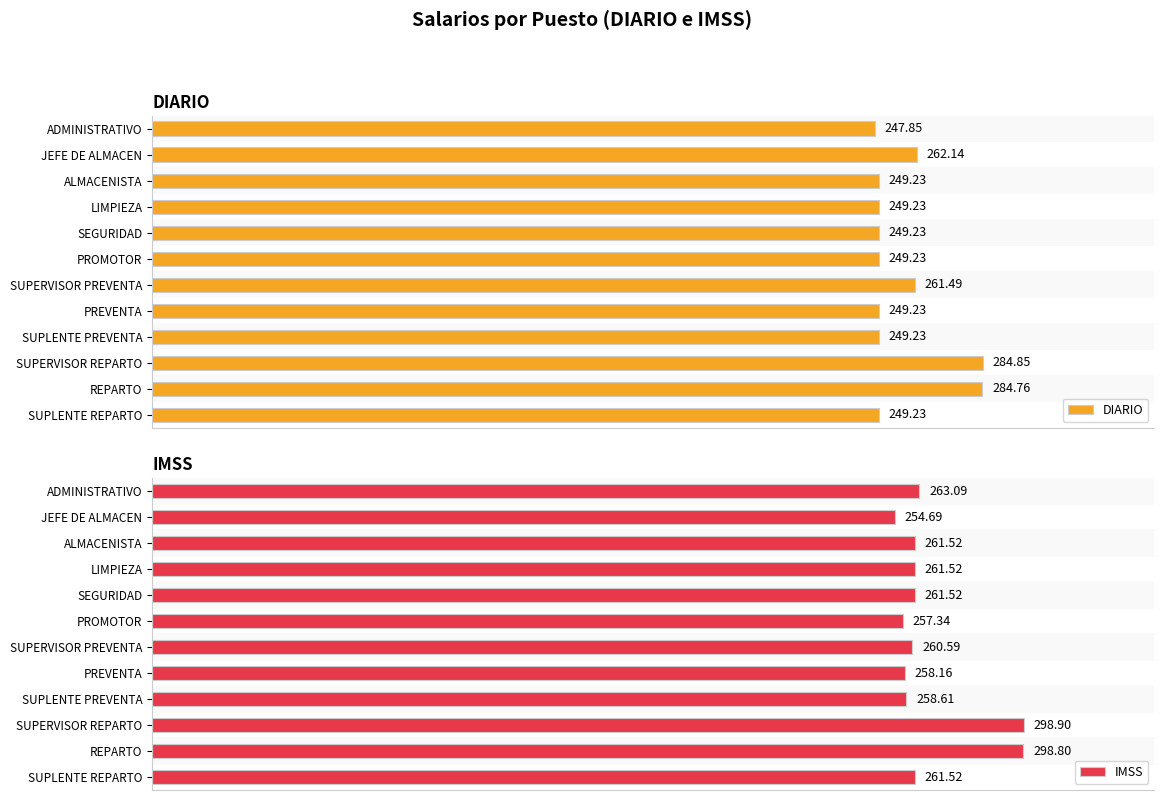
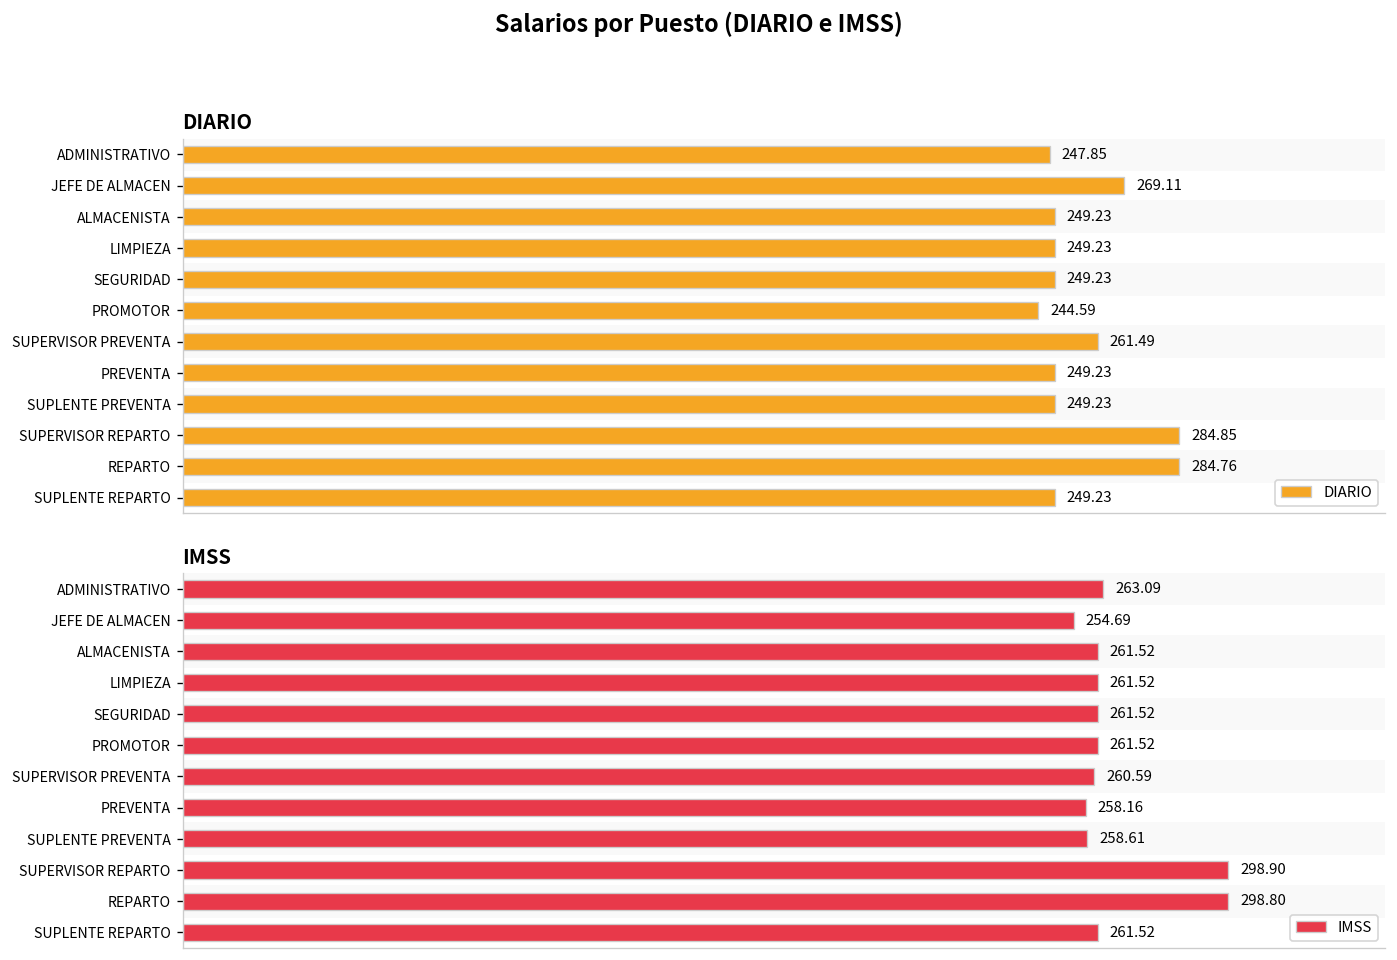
DIARIO, JEFE DE ALMACEN: 262.14 -> 269.11
DIARIO, PROMOTOR: 249.23 -> 244.59
IMSS, PROMOTOR: 257.34 -> 261.52
